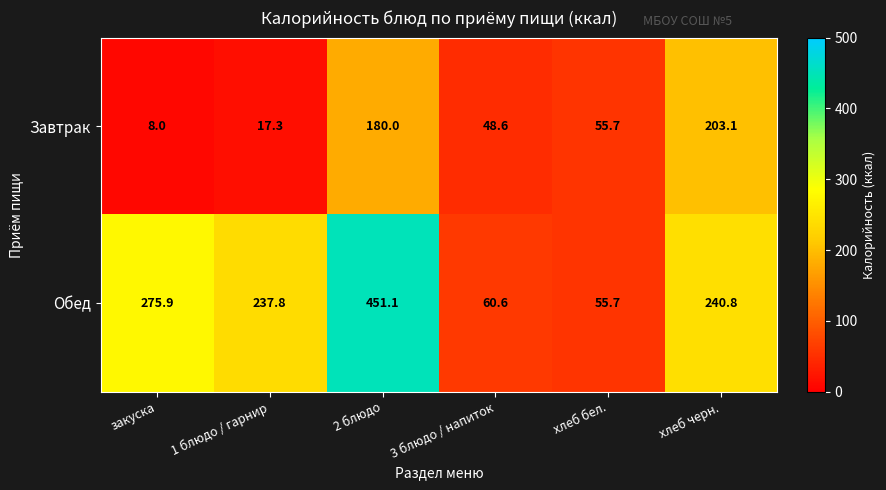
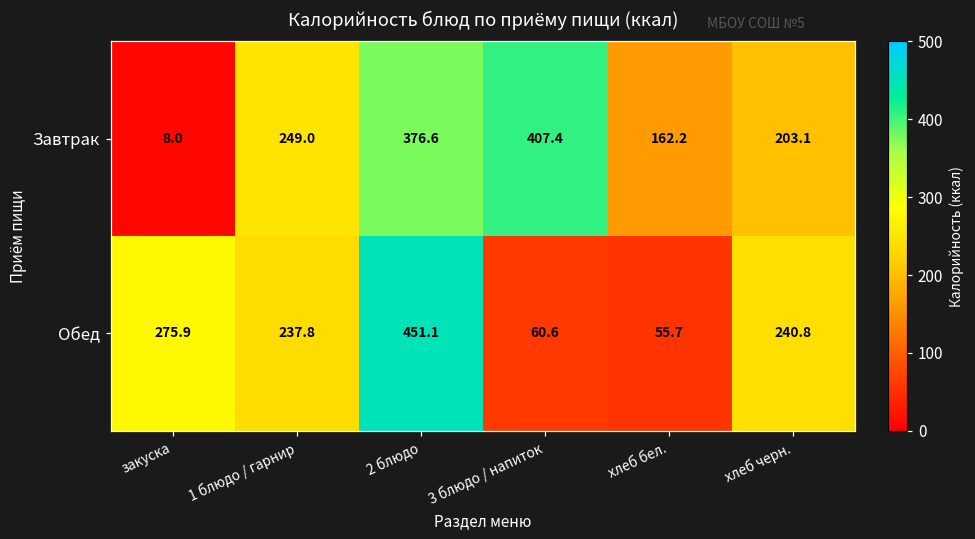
Завтрак, 1 блюдо / гарнир: 17.3 -> 249.0
Завтрак, 2 блюдо: 180.0 -> 376.6
Завтрак, 3 блюдо / напиток: 48.6 -> 407.4
Завтрак, хлеб бел.: 55.7 -> 162.2
